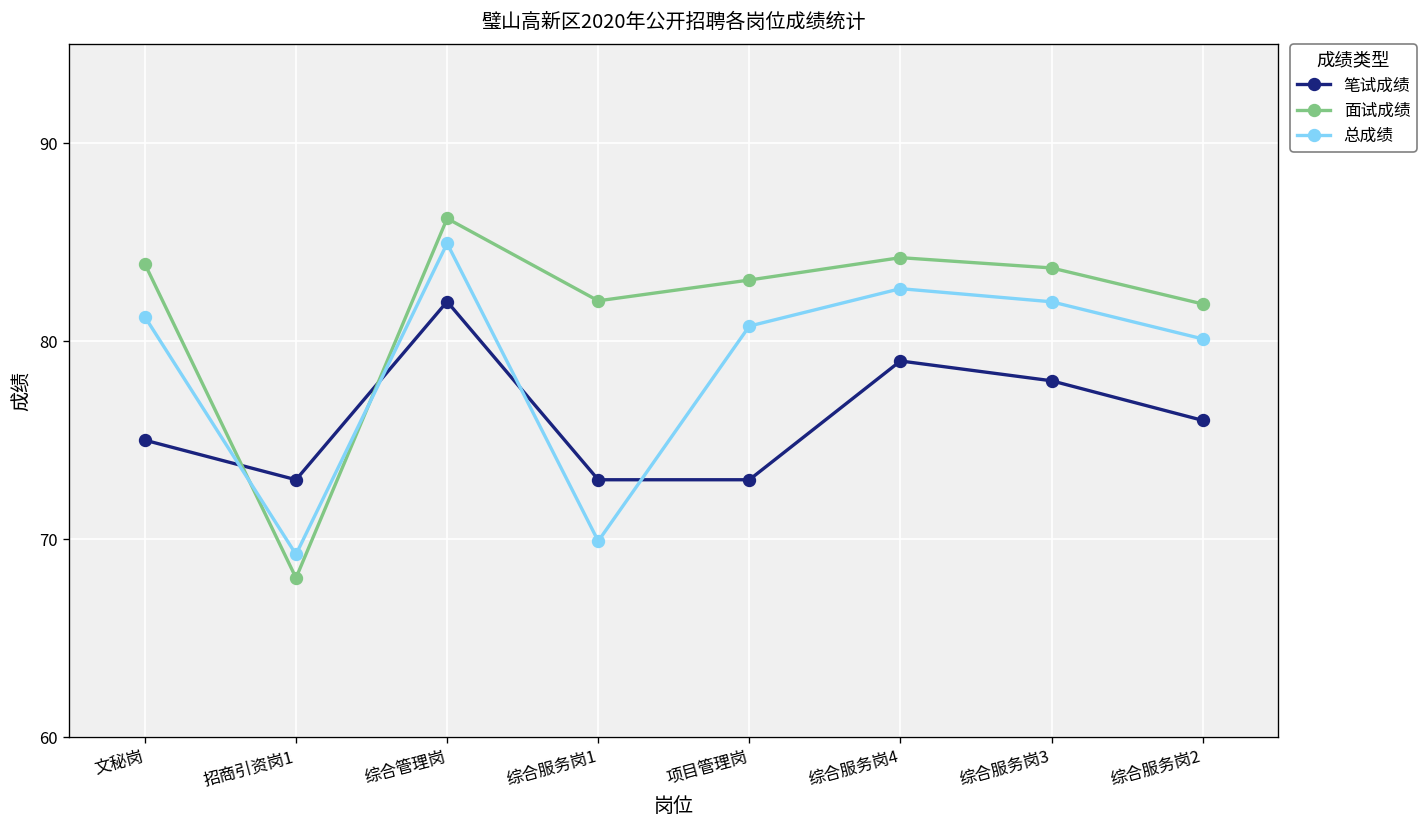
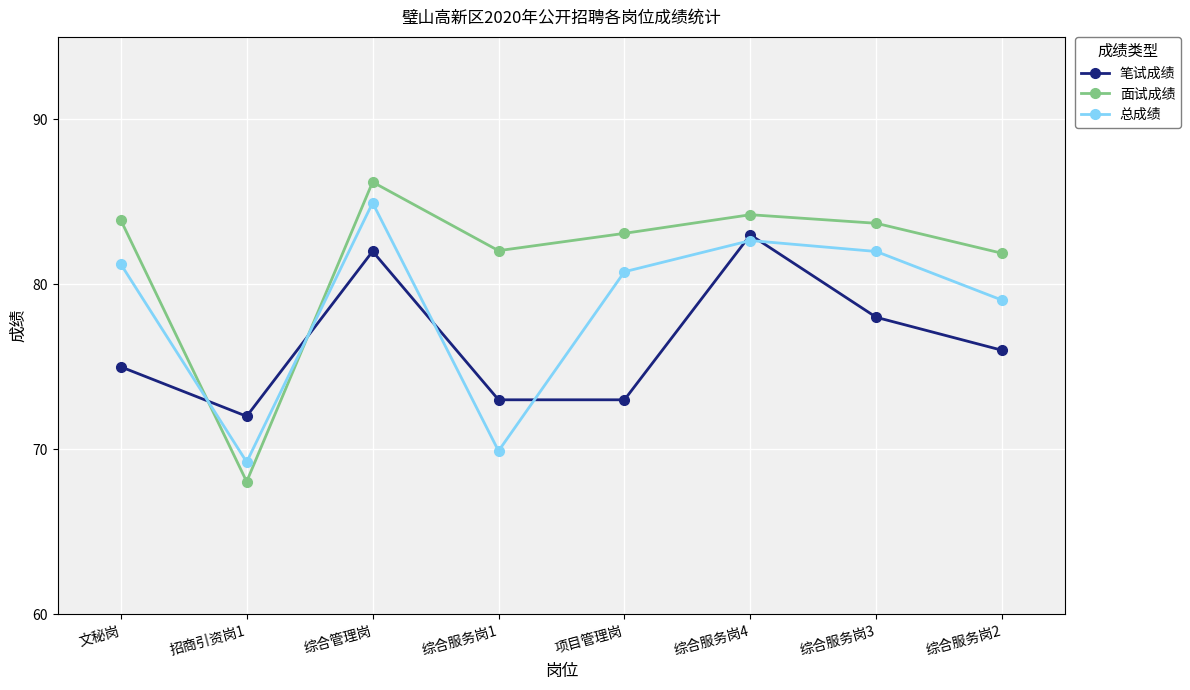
笔试成绩, 招商引资岗1: 73 -> 72
笔试成绩, 综合服务岗4: 79 -> 83
总成绩, 综合服务岗2: 80.1 -> 79.0
